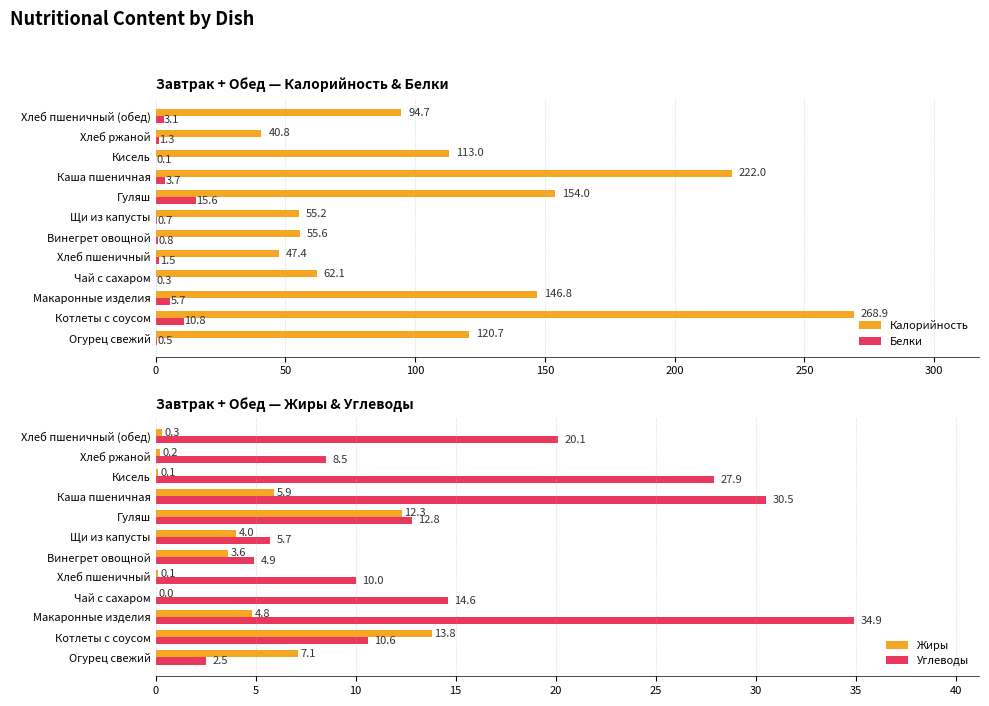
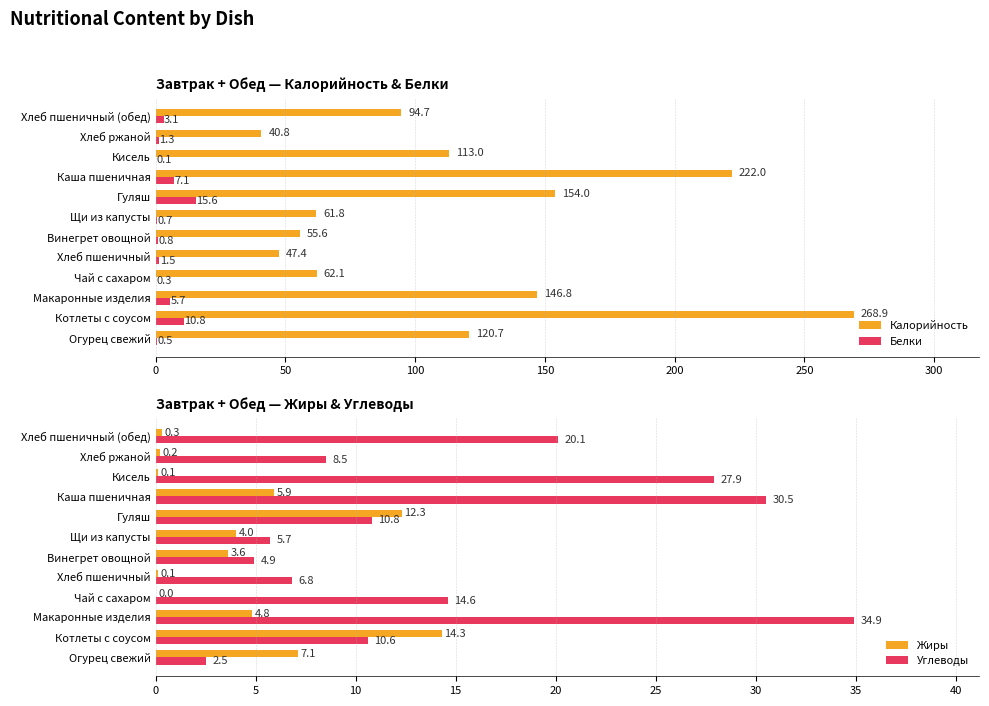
Завтрак + Обед — Калорийность & Белки, Белки, Каша пшеничная: 3.7 -> 7.1
Завтрак + Обед — Калорийность & Белки, Калорийность, Щи из капусты: 55.2 -> 61.8
Завтрак + Обед — Жиры & Углеводы, Углеводы, Гуляш: 12.8 -> 10.8
Завтрак + Обед — Жиры & Углеводы, Углеводы, Хлеб пшеничный: 10.0 -> 6.8
Завтрак + Обед — Жиры & Углеводы, Жиры, Котлеты с соусом: 13.8 -> 14.3
